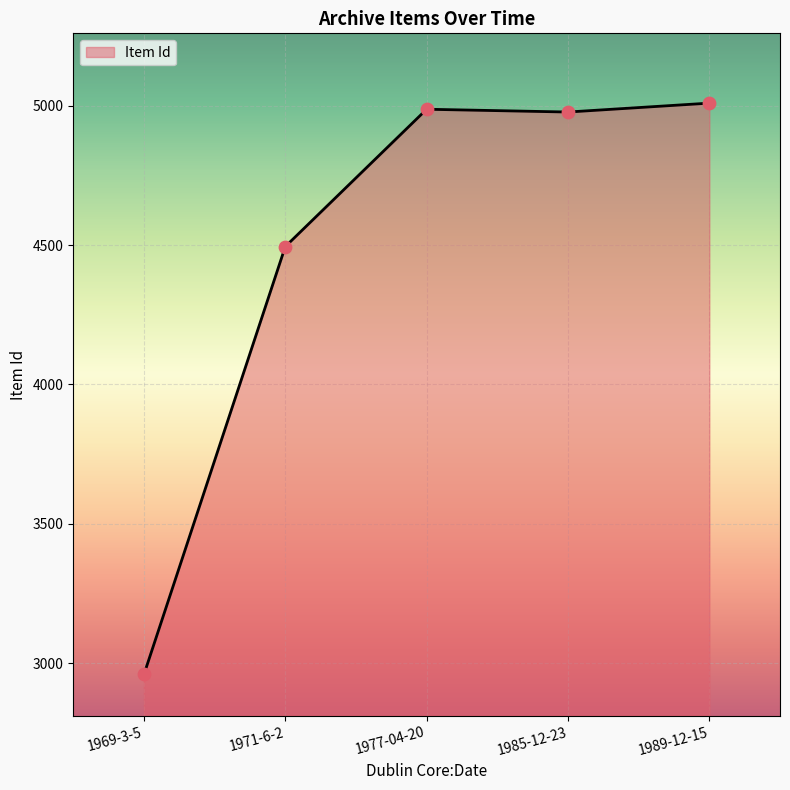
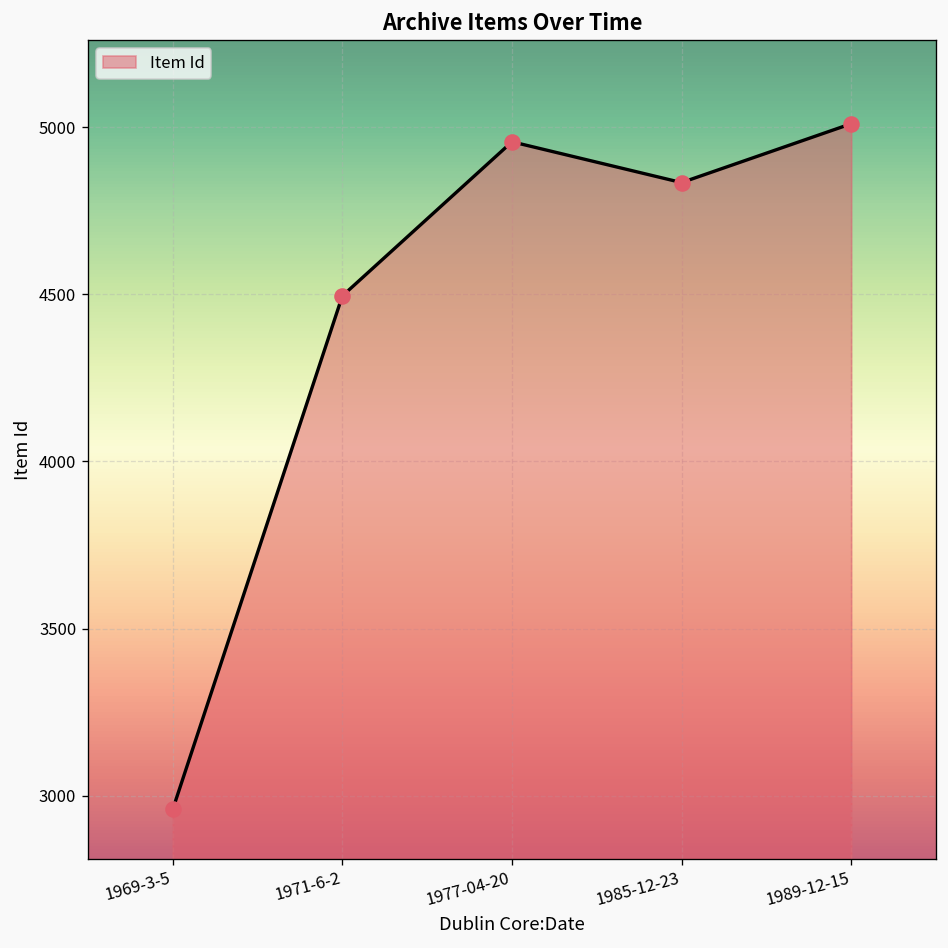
1977-04-20: 4990 -> 4960
1985-12-23: 4980 -> 4830
